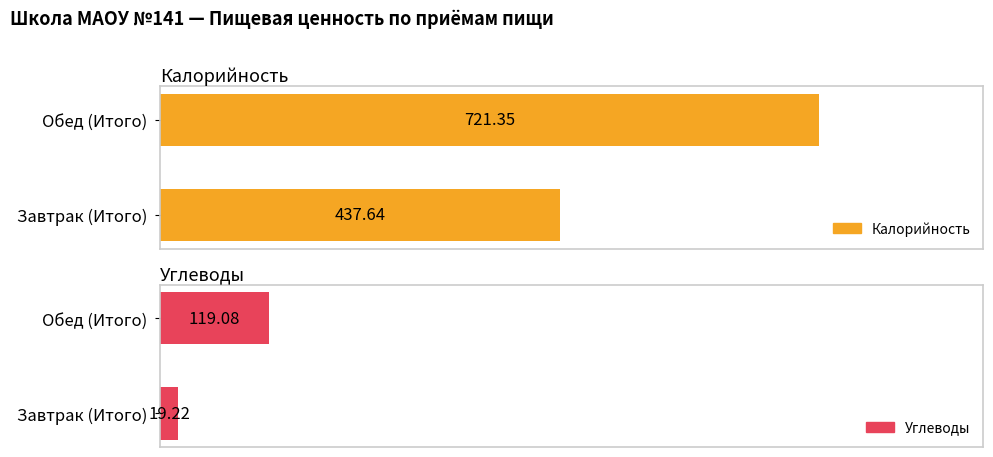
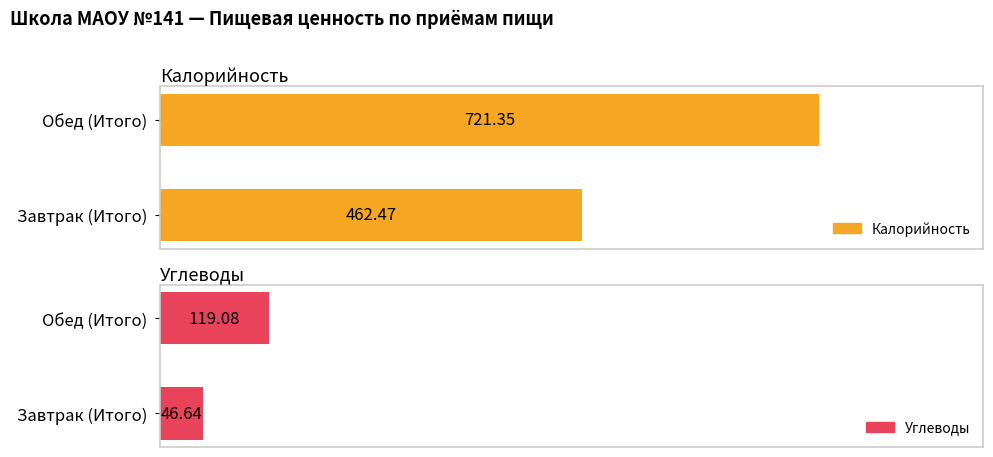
Калорийность, Завтрак (Итого): 437.64 -> 462.47
Углеводы, Завтрак (Итого): 19.22 -> 46.64
